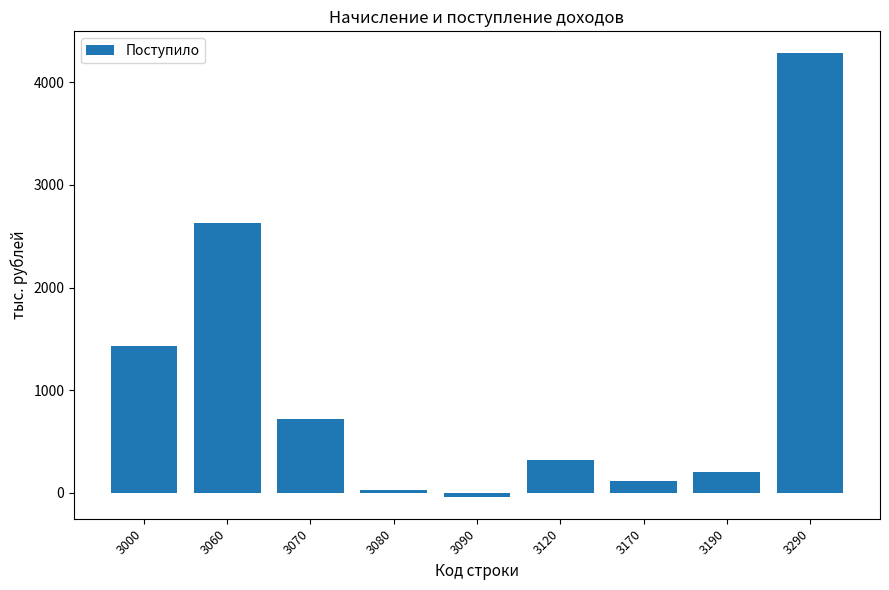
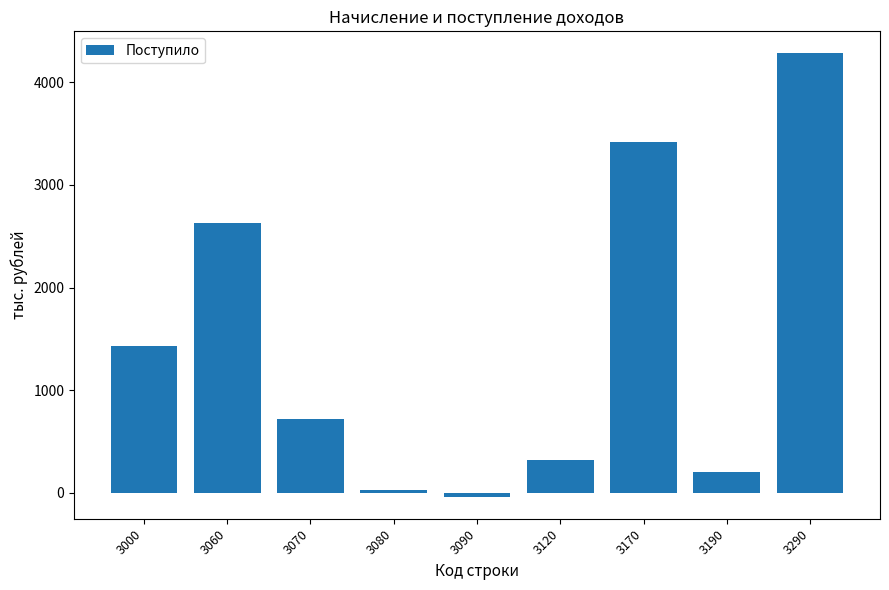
3170: 120 -> 3420
